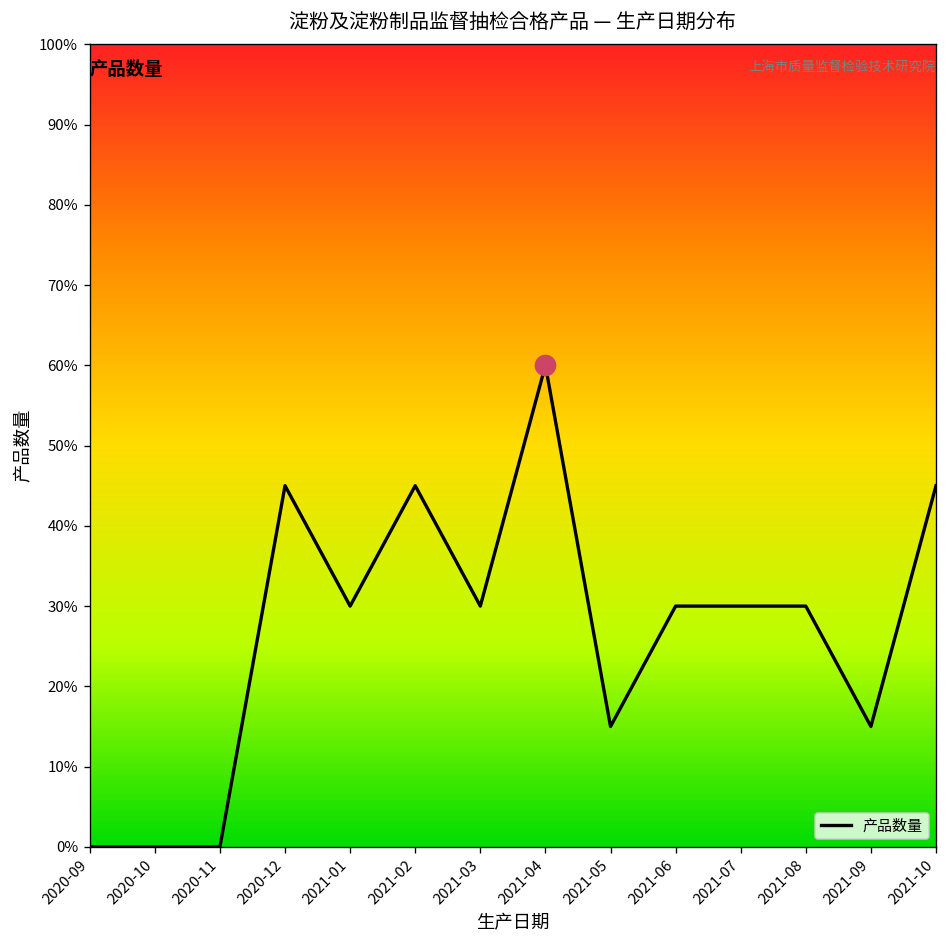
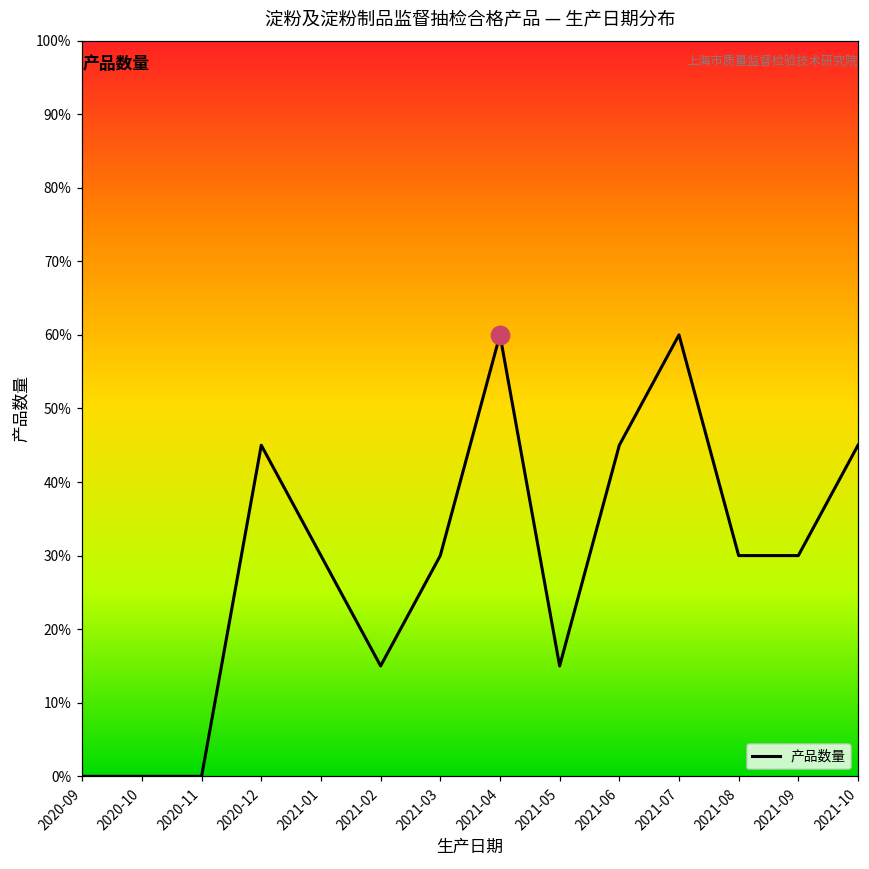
产品数量, 2021-02: 45% -> 15%
产品数量, 2021-06: 30% -> 45%
产品数量, 2021-07: 30% -> 60%
产品数量, 2021-09: 15% -> 30%
